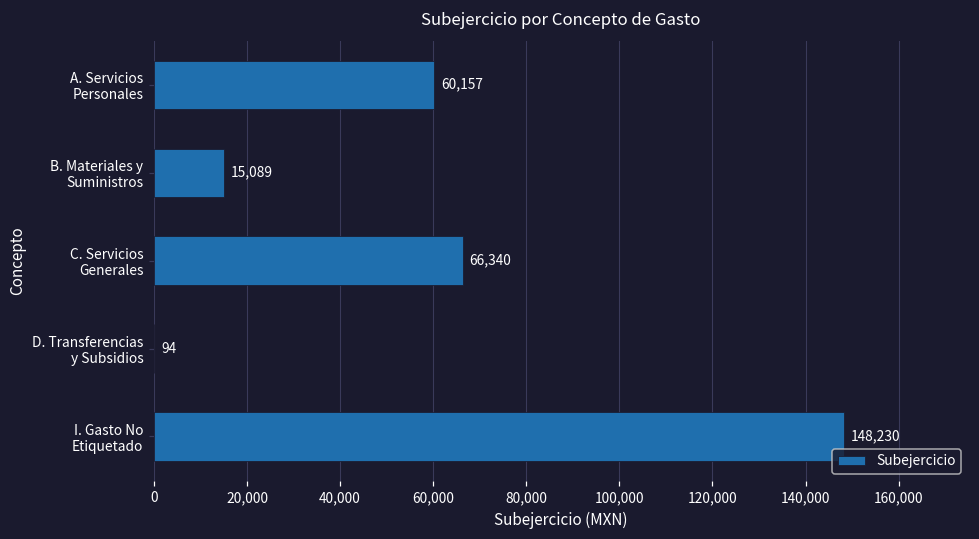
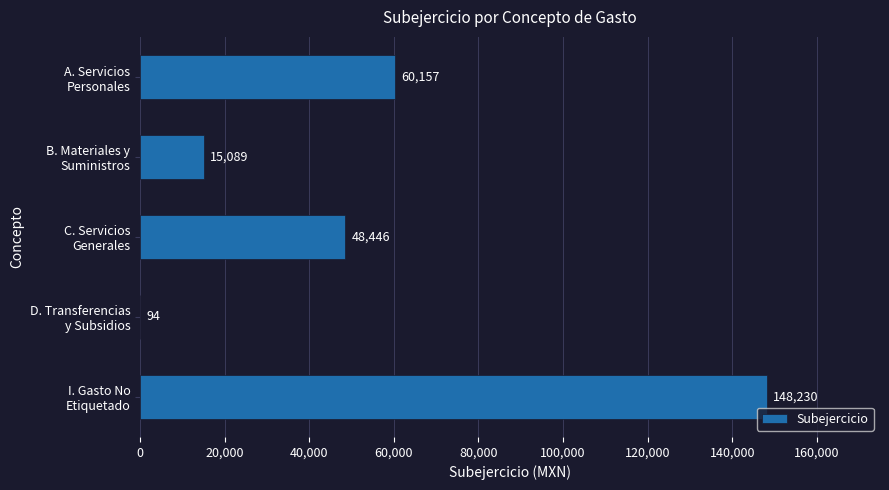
C. Servicios Generales: 66,340 -> 48,446
